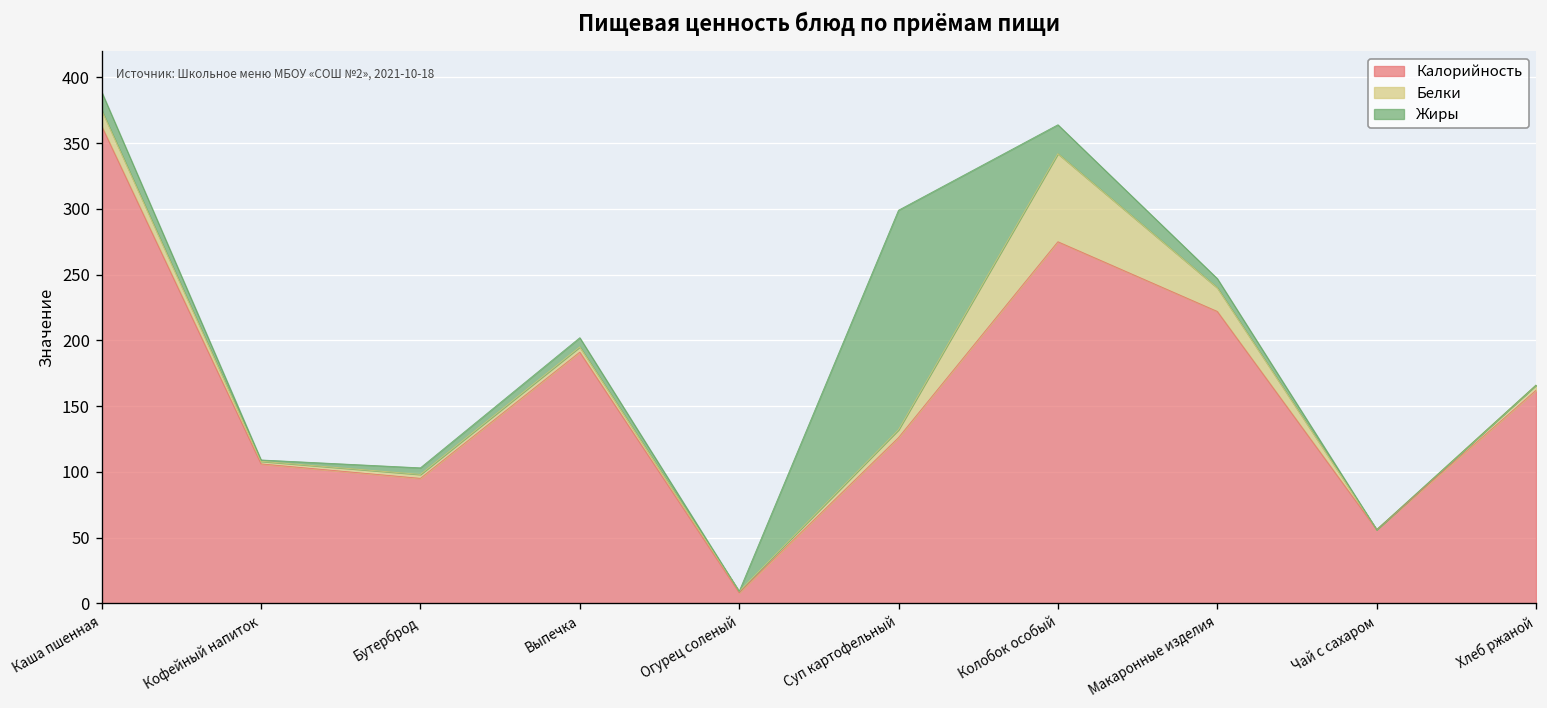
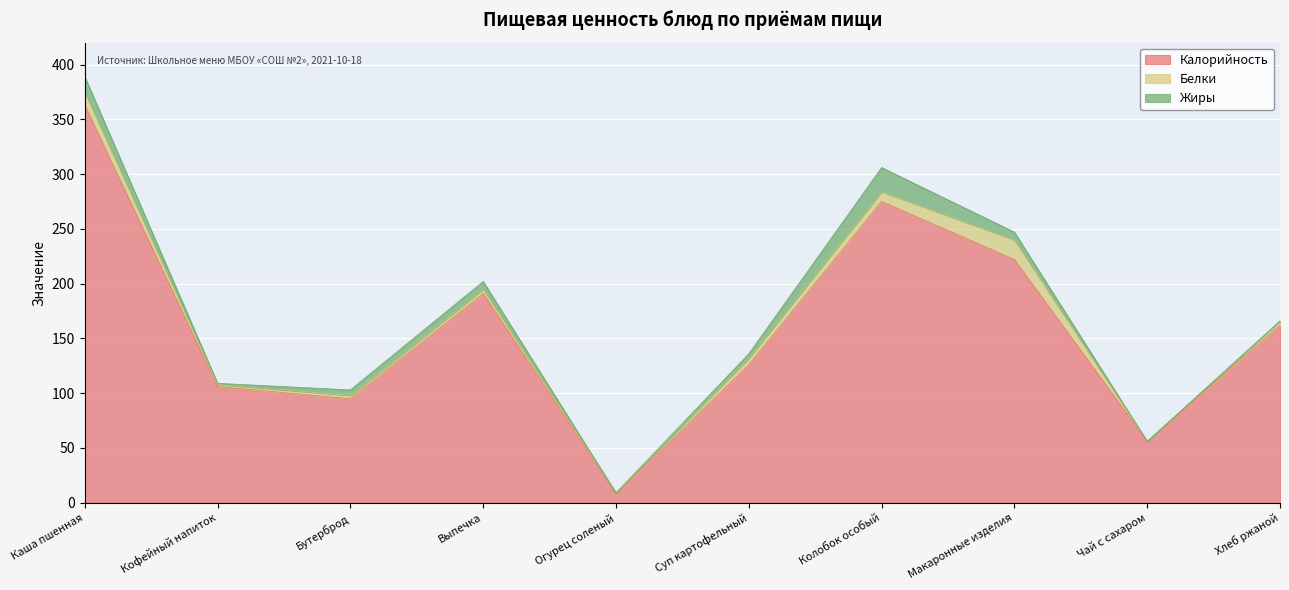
Жиры, Суп картофельный: 167 -> 4
Белки, Колобок особый: 67 -> 9
